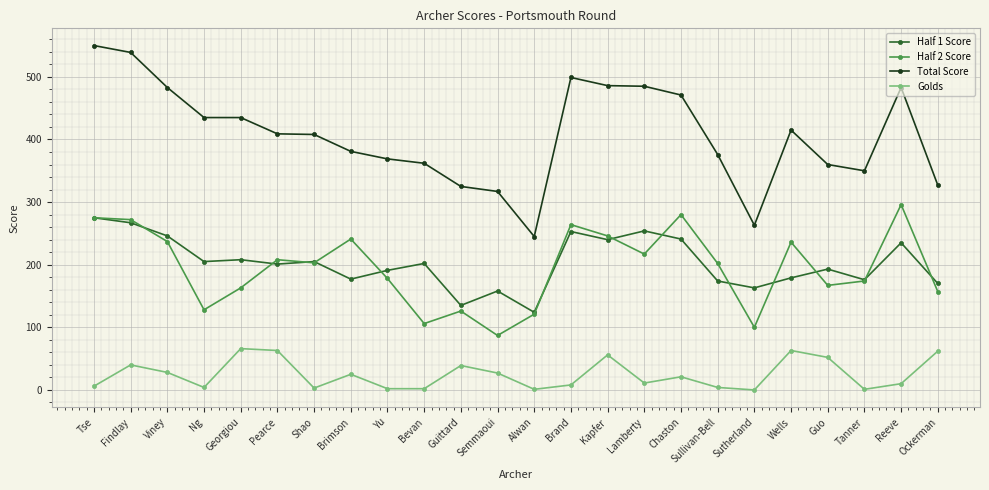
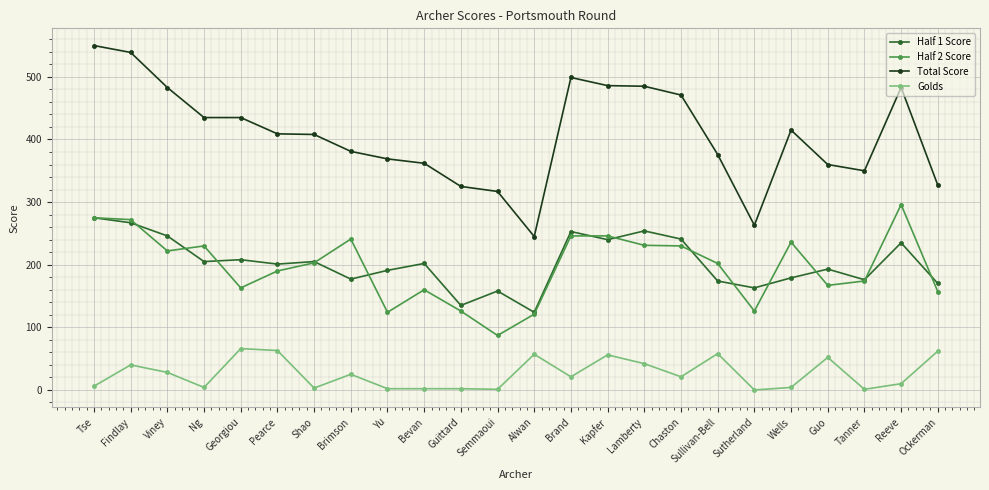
Half 2 Score, Viney: 240 -> 220
Half 2 Score, Ng: 130 -> 230
Half 2 Score, Pearce: 210 -> 190
Half 2 Score, Yu: 180 -> 120
Half 2 Score, Bevan: 110 -> 160
Golds, Guittard: 40 -> 0
Golds, Semmaoui: 30 -> 0
Golds, Alwan: 0 -> 60
Half 2 Score, Brand: 260 -> 250
Golds, Brand: 10 -> 20
Half 2 Score, Lamberty: 220 -> 230
Golds, Lamberty: 10 -> 40
Half 2 Score, Chaston: 280 -> 230
Golds, Sullivan-Bell: 0 -> 60
Half 2 Score, Sutherland: 100 -> 130
Golds, Wells: 60 -> 0
